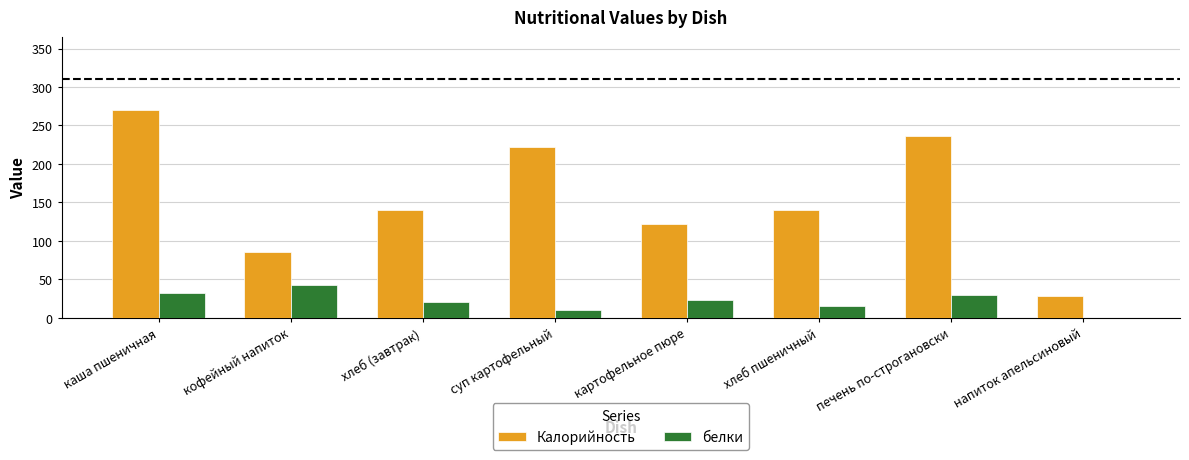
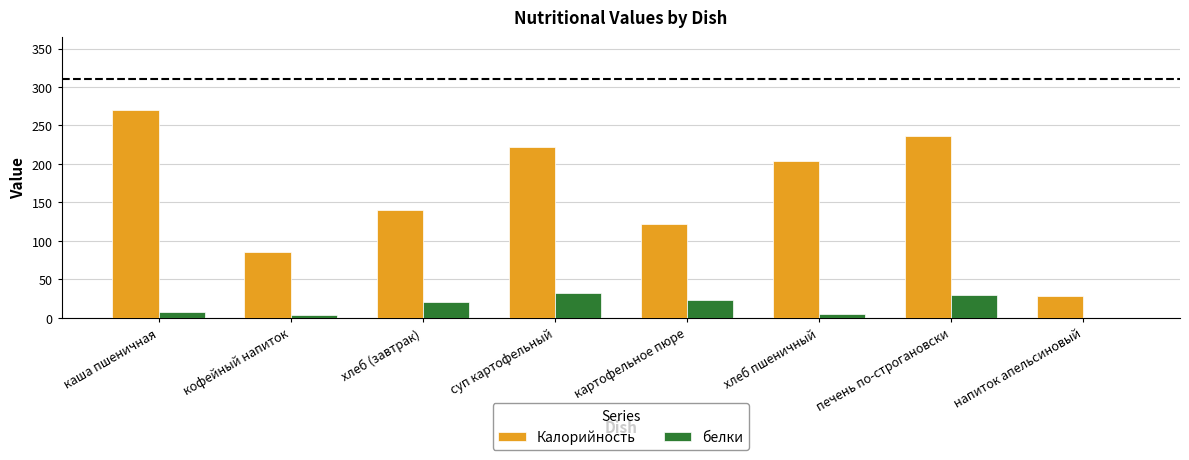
белки, каша пшеничная: 30 -> 10
белки, кофейный напиток: 40 -> 0
белки, суп картофельный: 10 -> 30
Калорийность, хлеб пшеничный: 140 -> 200
белки, хлеб пшеничный: 20 -> 0
